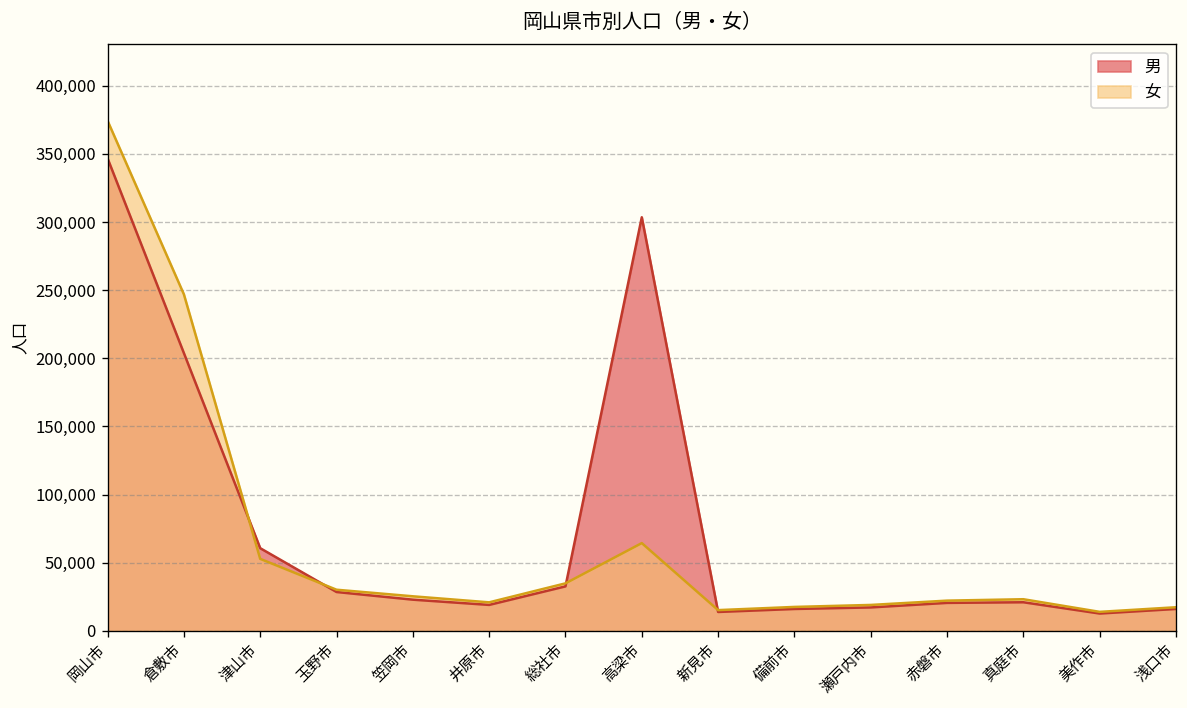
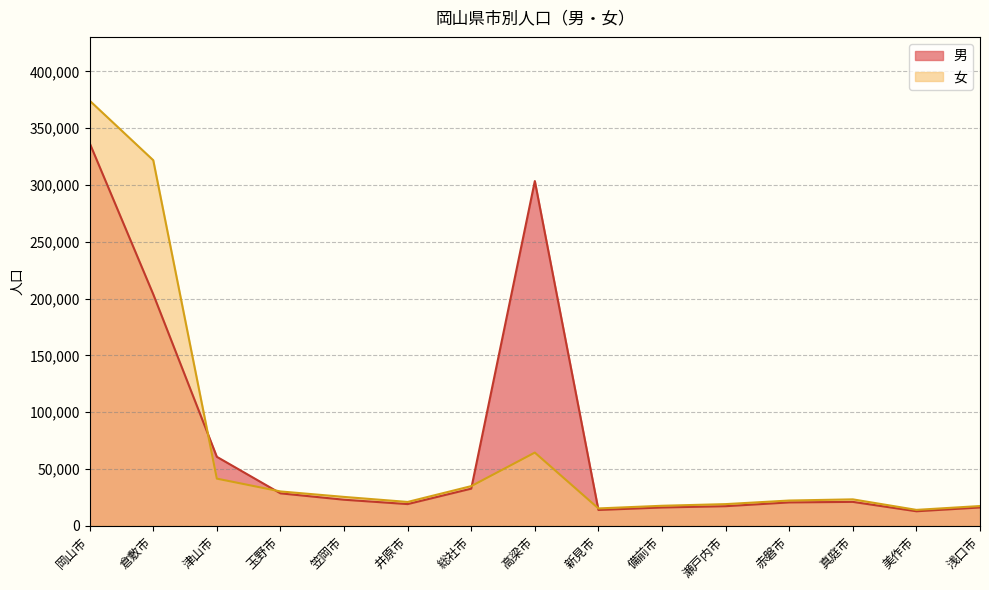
男, 岡山市: 347,000 -> 337,000
女, 倉敷市: 247,000 -> 322,000
女, 津山市: 53,000 -> 41,000
